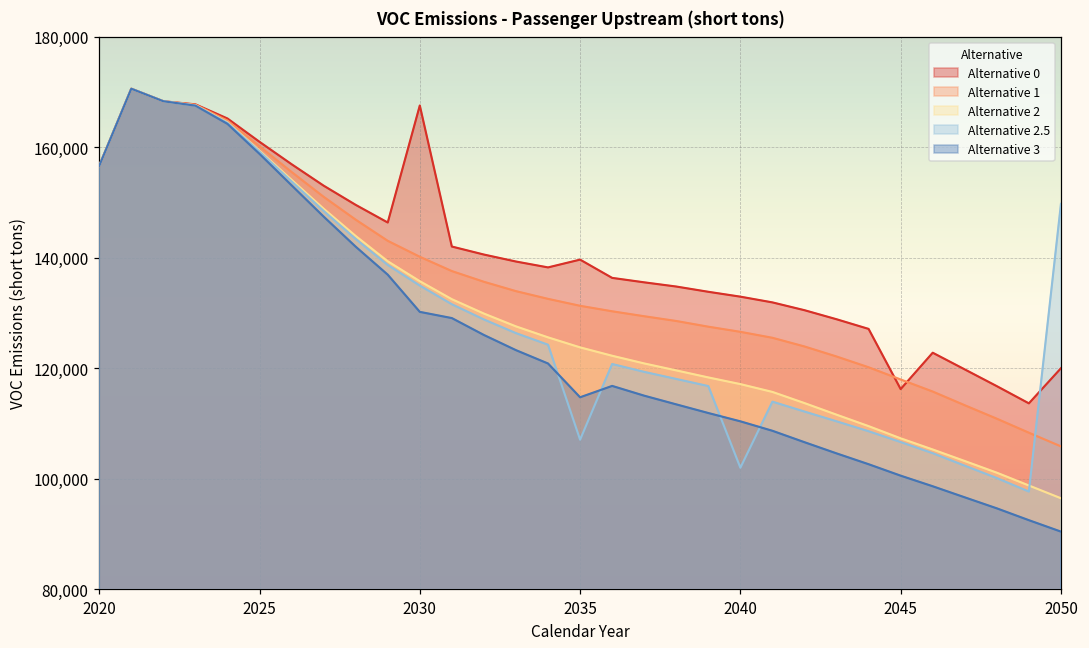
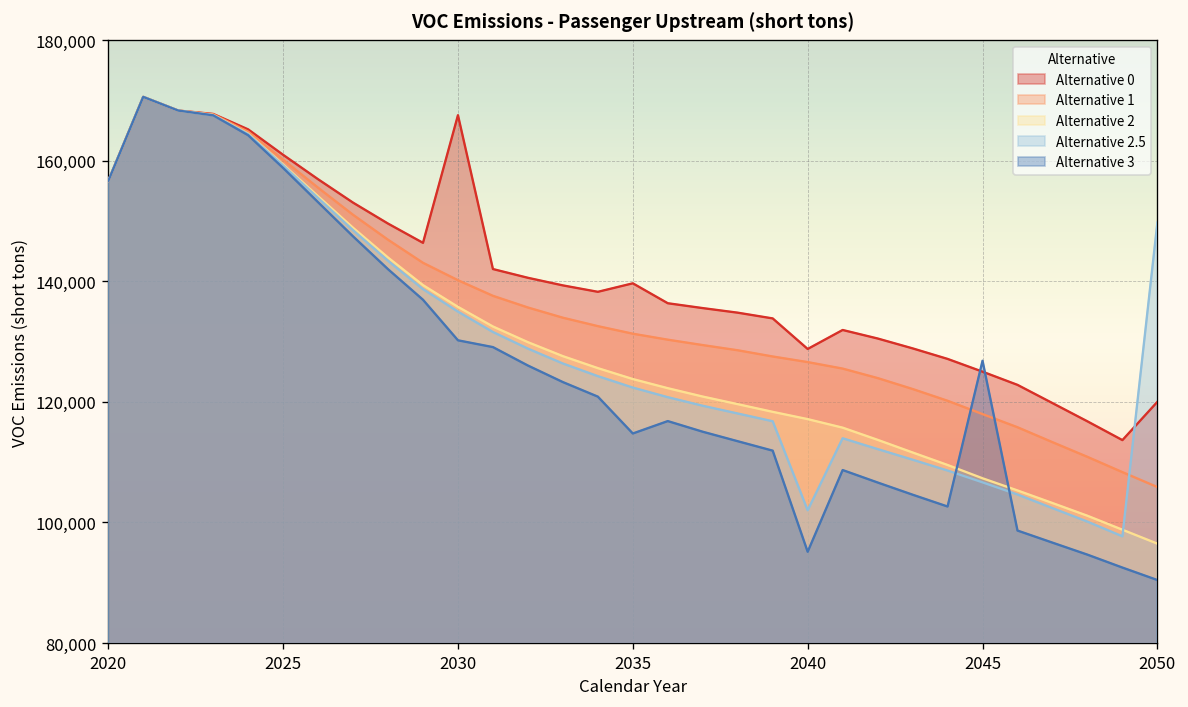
Alternative 2.5, 2035: 107,000 -> 122,000
Alternative 0, 2040: 133,000 -> 129,000
Alternative 3, 2040: 110,000 -> 95,000
Alternative 0, 2045: 116,000 -> 125,000
Alternative 3, 2045: 101,000 -> 127,000
